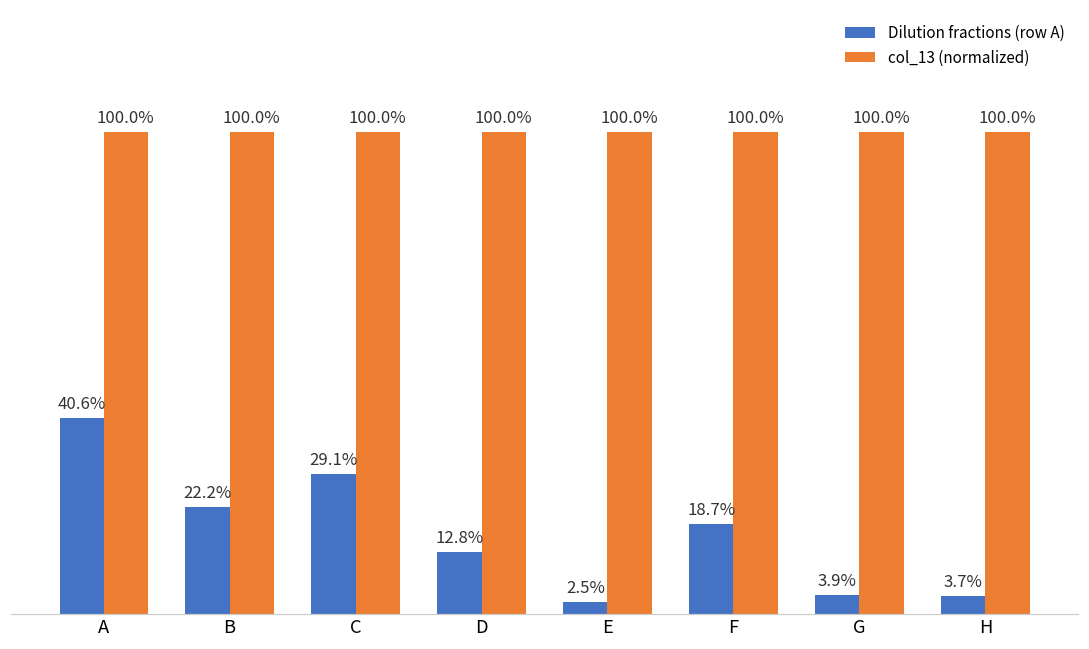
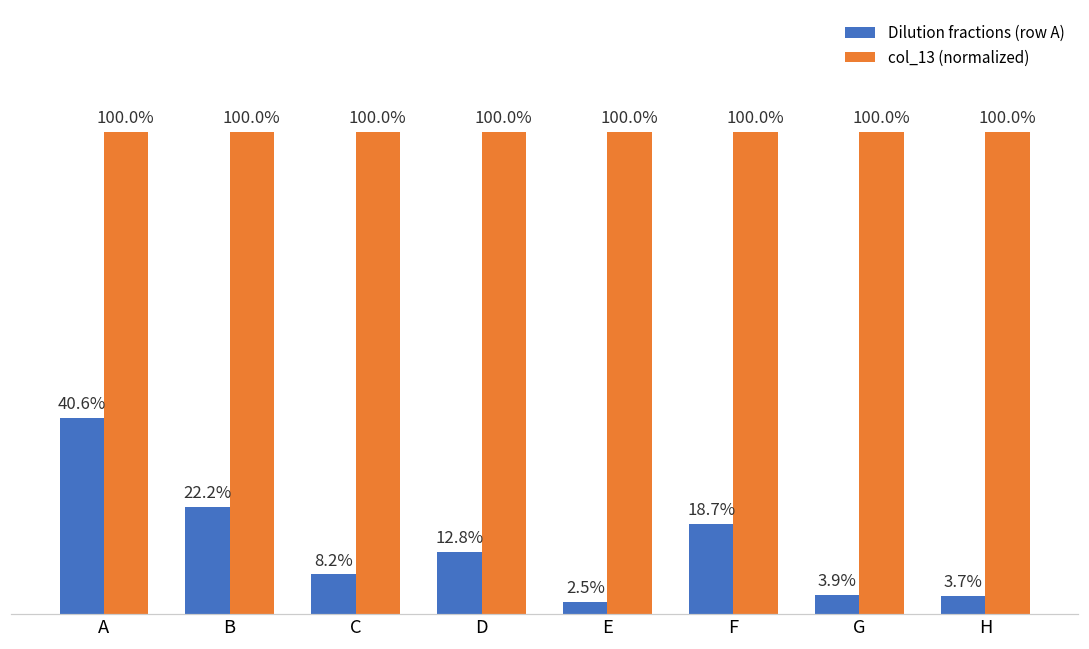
Dilution fractions (row A), C: 29.1% -> 8.2%
